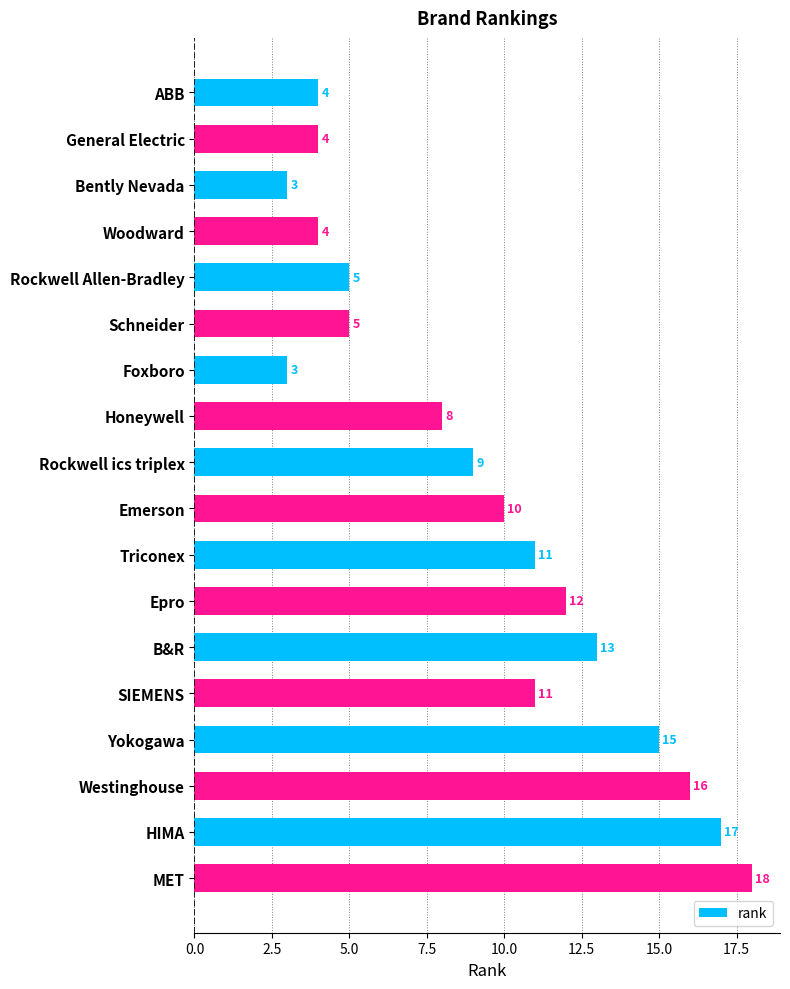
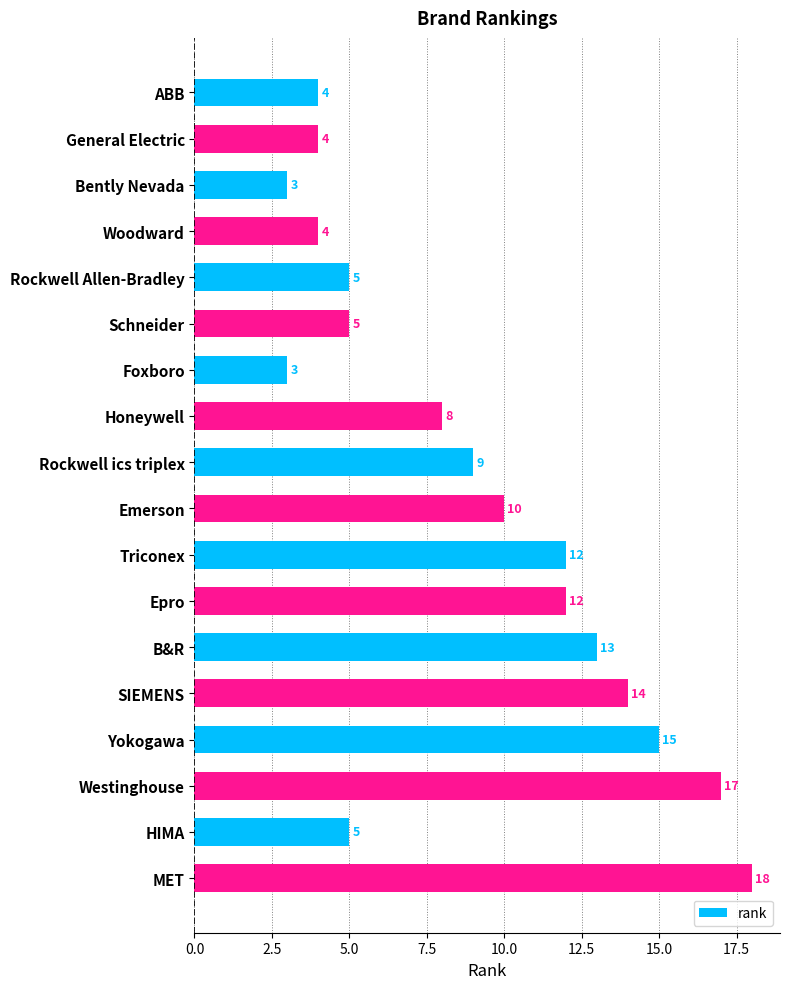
Triconex: 11 -> 12
SIEMENS: 11 -> 14
Westinghouse: 16 -> 17
HIMA: 17 -> 5
